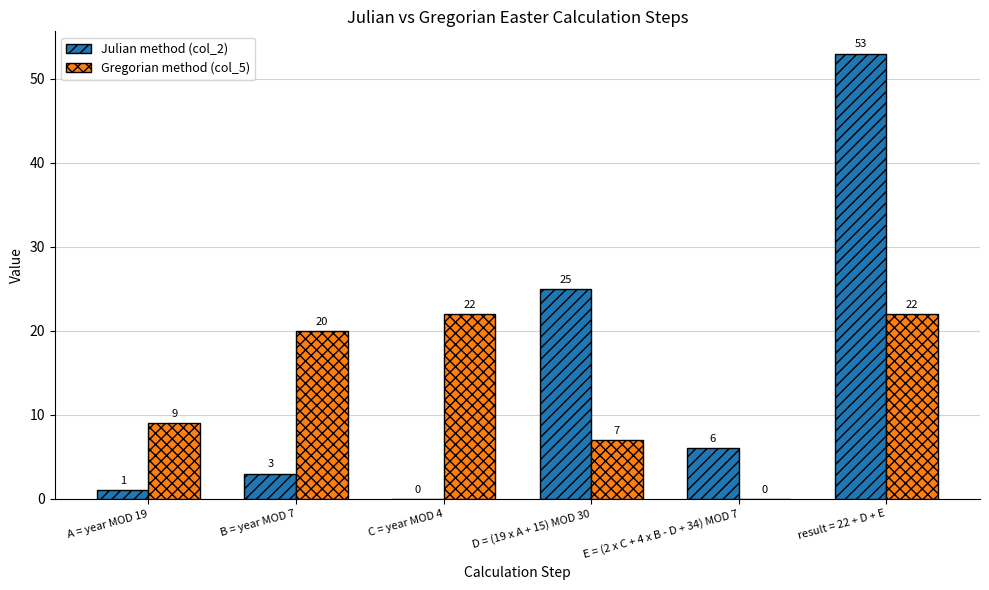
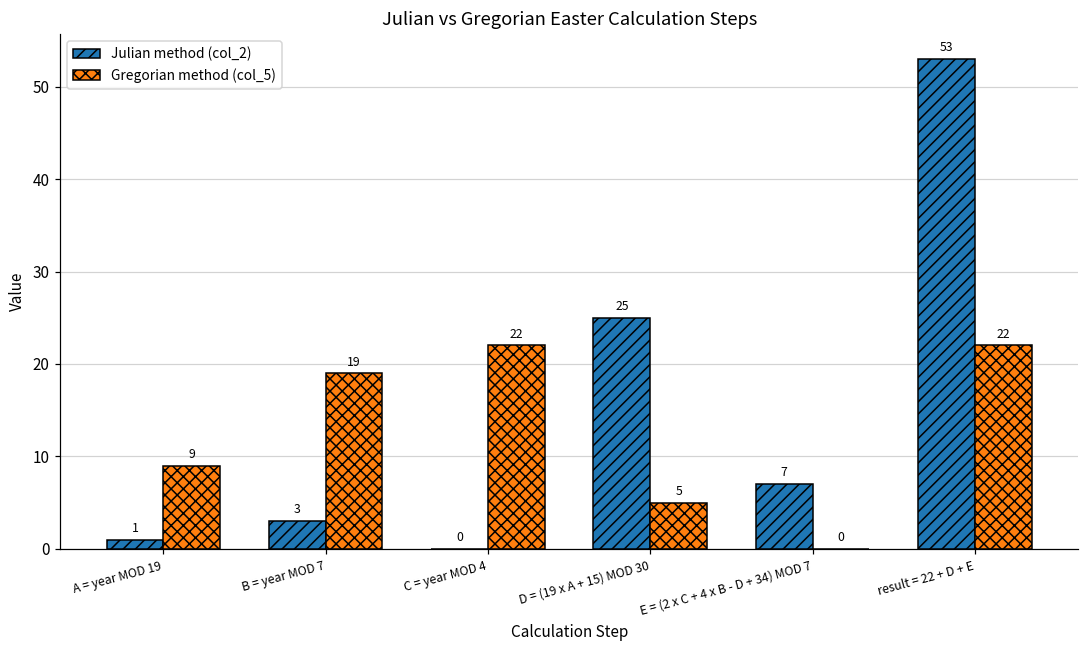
Gregorian method (col_5), B = year MOD 7: 20 -> 19
Gregorian method (col_5), D = (19 x A + 15) MOD 30: 7 -> 5
Julian method (col_2), E = (2 x C + 4 x B - D + 34) MOD 7: 6 -> 7
